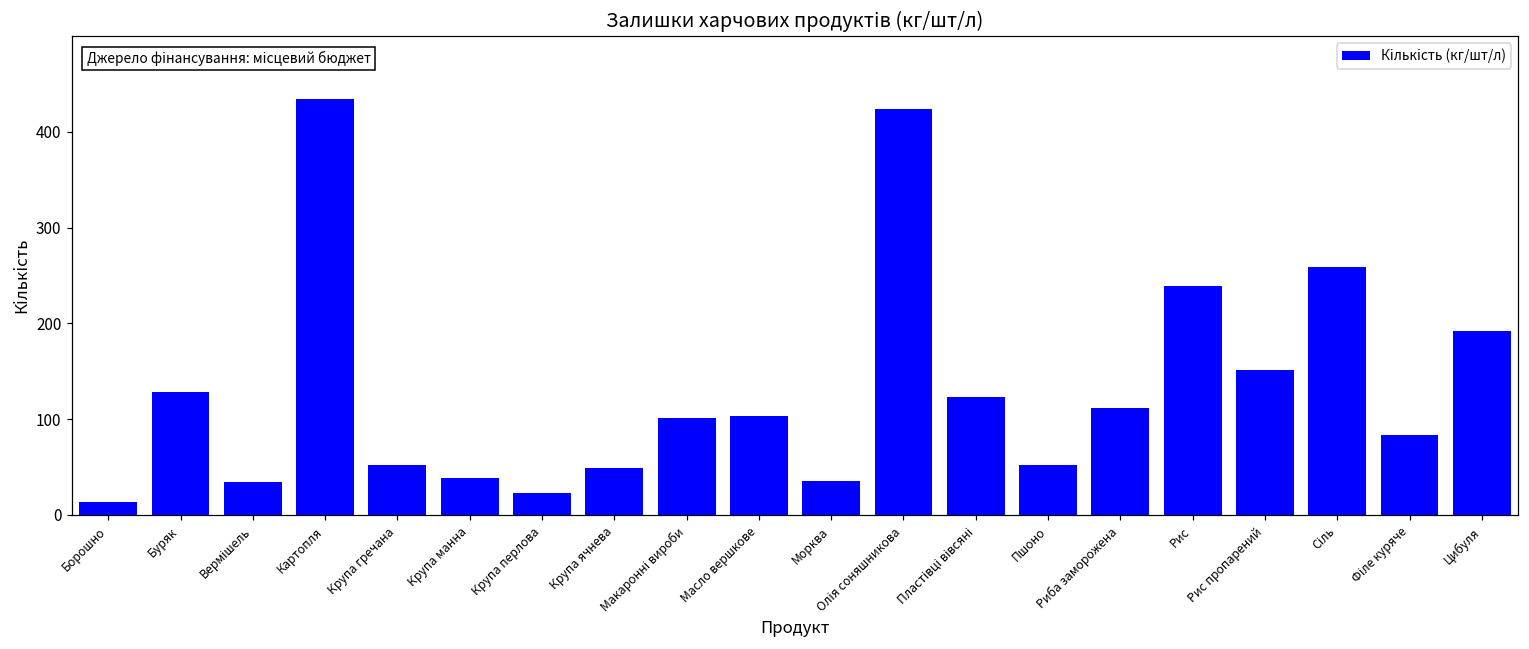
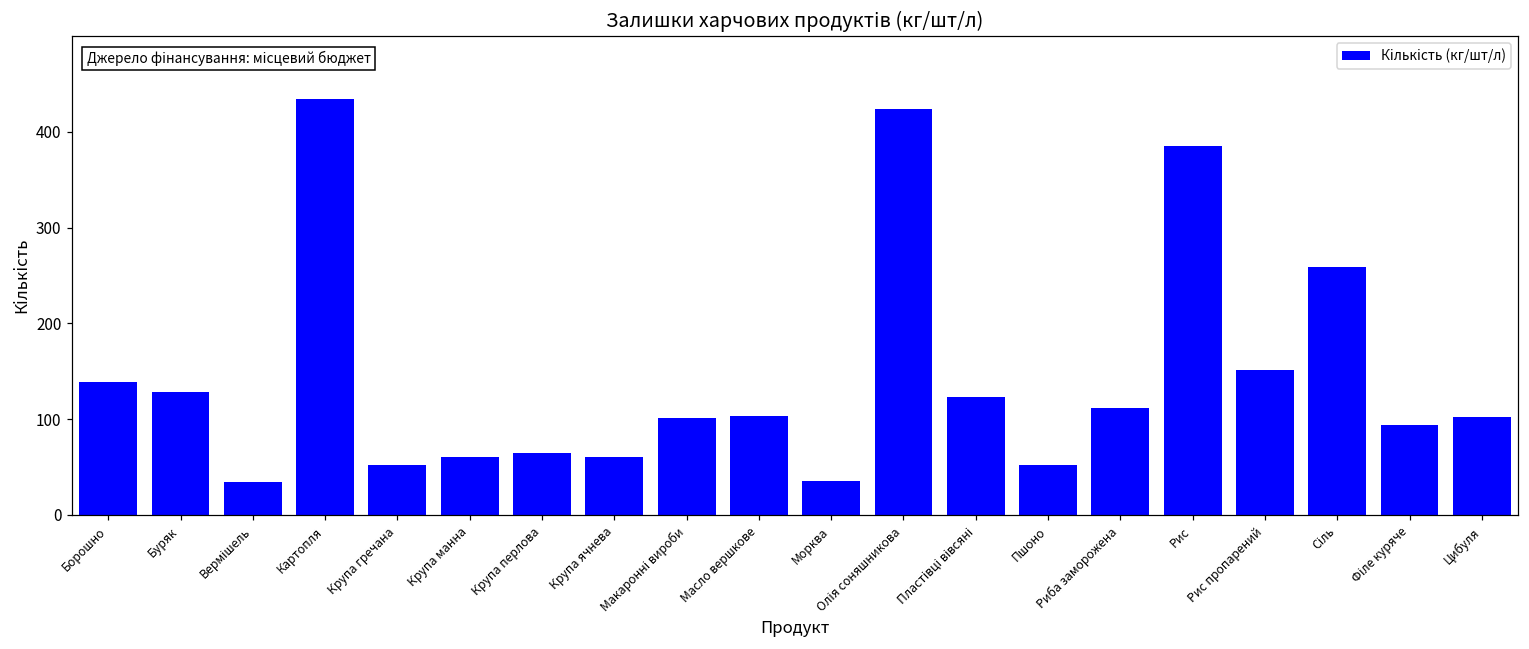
Борошно: 10 -> 140
Крупа манна: 40 -> 60
Крупа перлова: 20 -> 60
Крупа ячнева: 50 -> 60
Рис: 240 -> 390
Філе куряче: 80 -> 90
Цибуля: 190 -> 100
